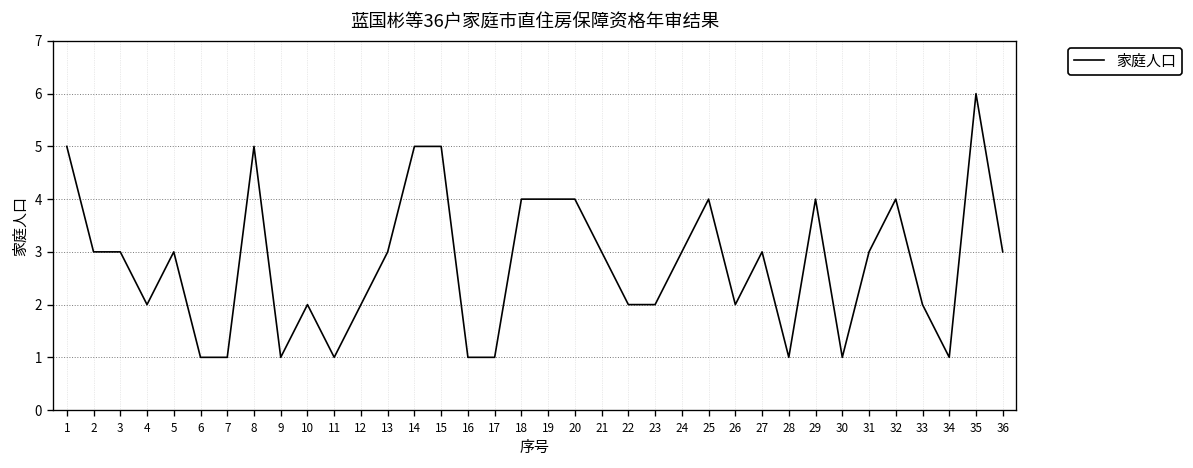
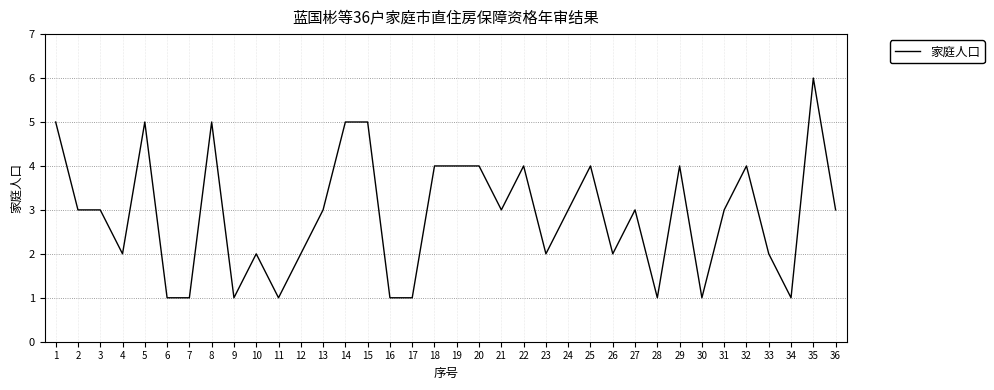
5: 3 -> 5
22: 2 -> 4
